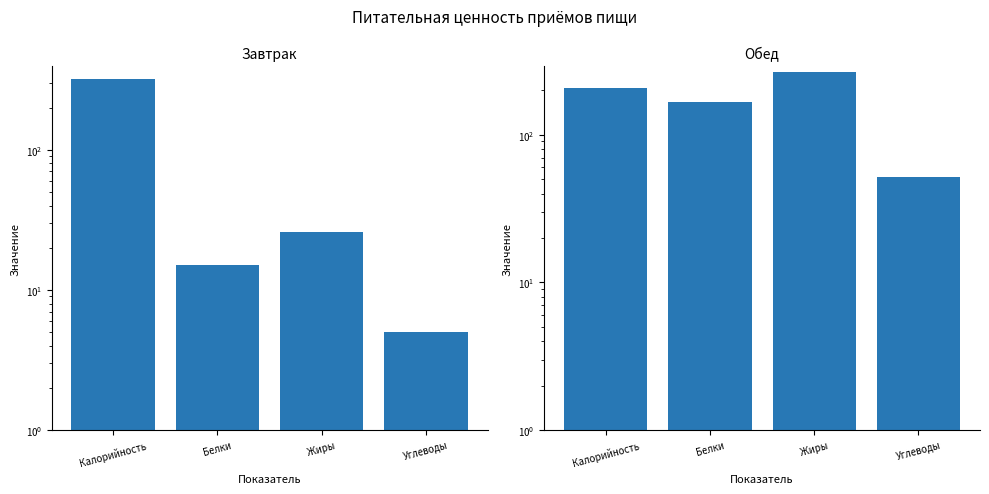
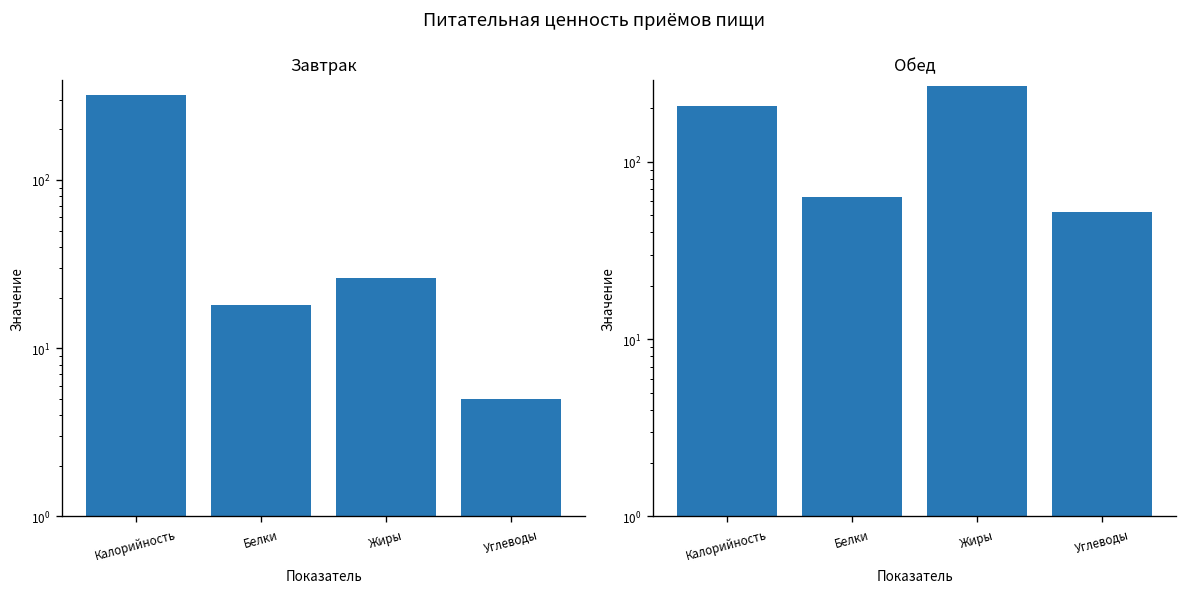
Завтрак, Белки: 15 -> 18
Обед, Белки: 170 -> 63
